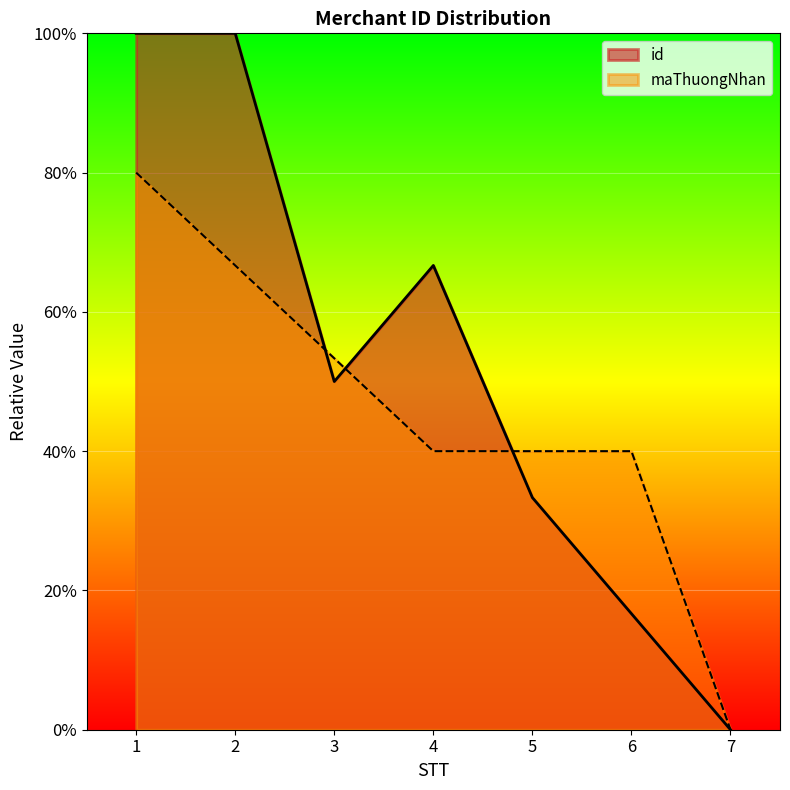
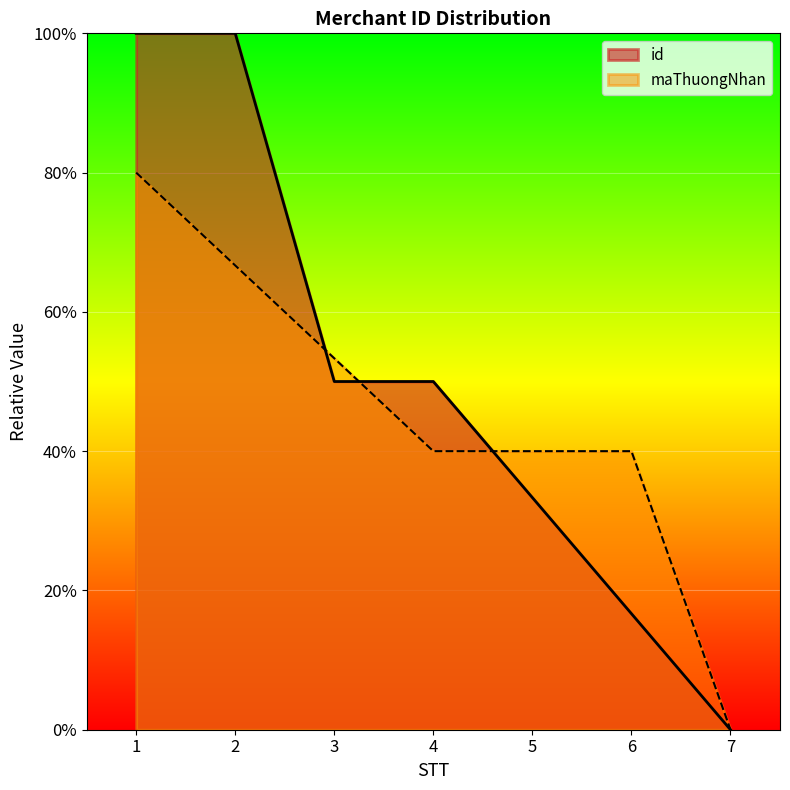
id, 4: 67% -> 50%
